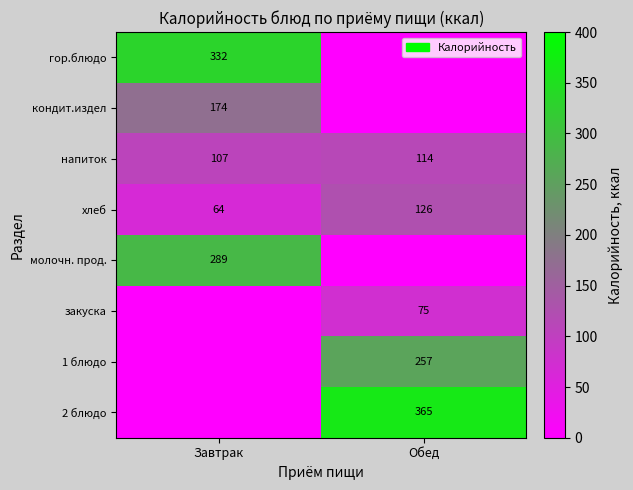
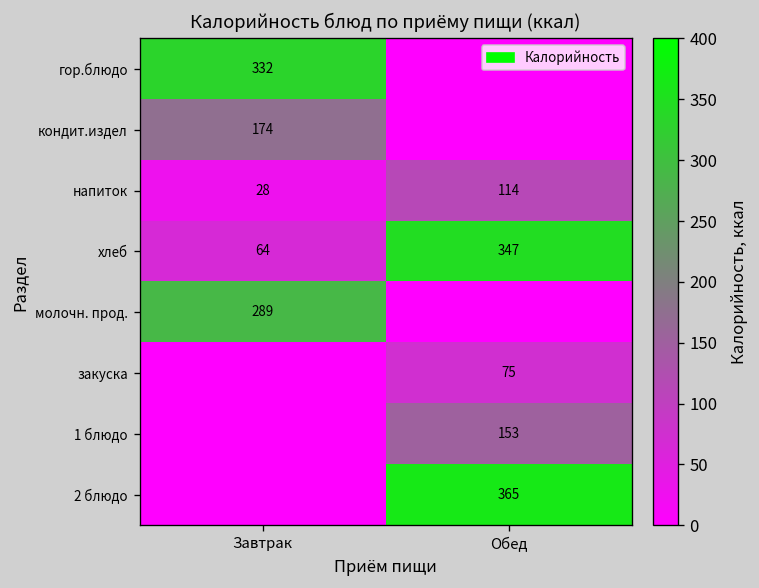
напиток, Завтрак: 107 -> 28
хлеб, Обед: 126 -> 347
1 блюдо, Обед: 257 -> 153
